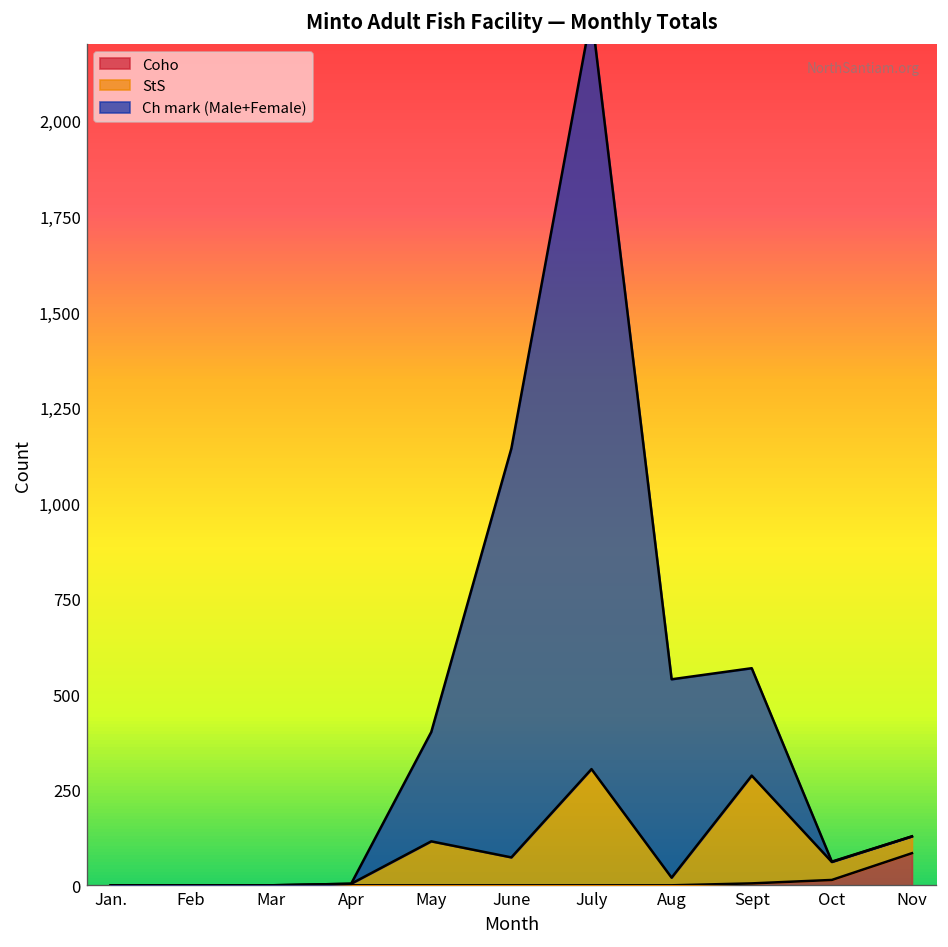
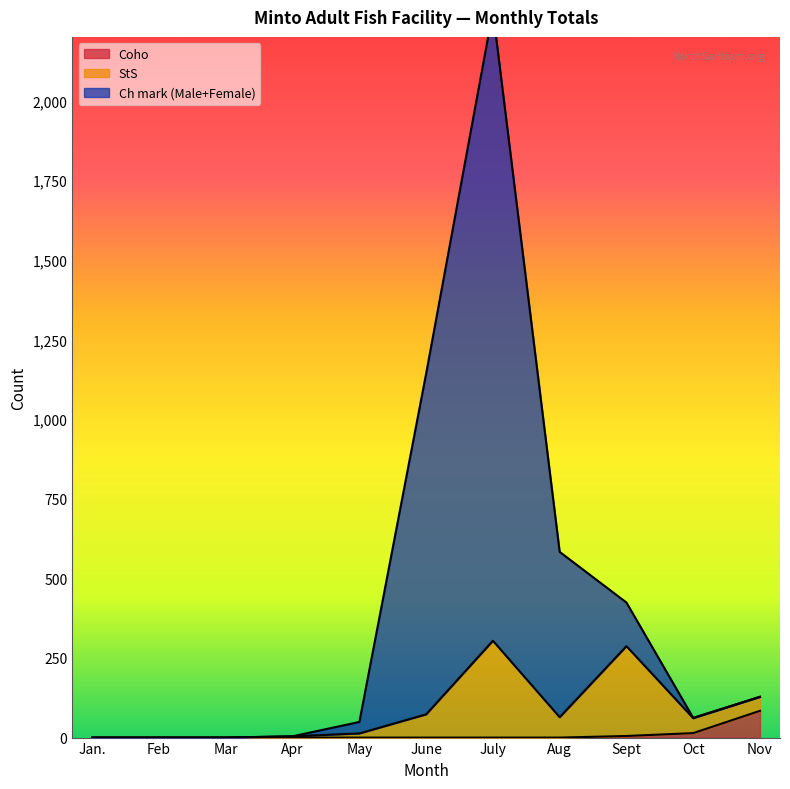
StS, May: 120 -> 10
Ch mark (Male+Female), May: 290 -> 40
StS, Aug: 20 -> 60
Ch mark (Male+Female), Sept: 280 -> 140
